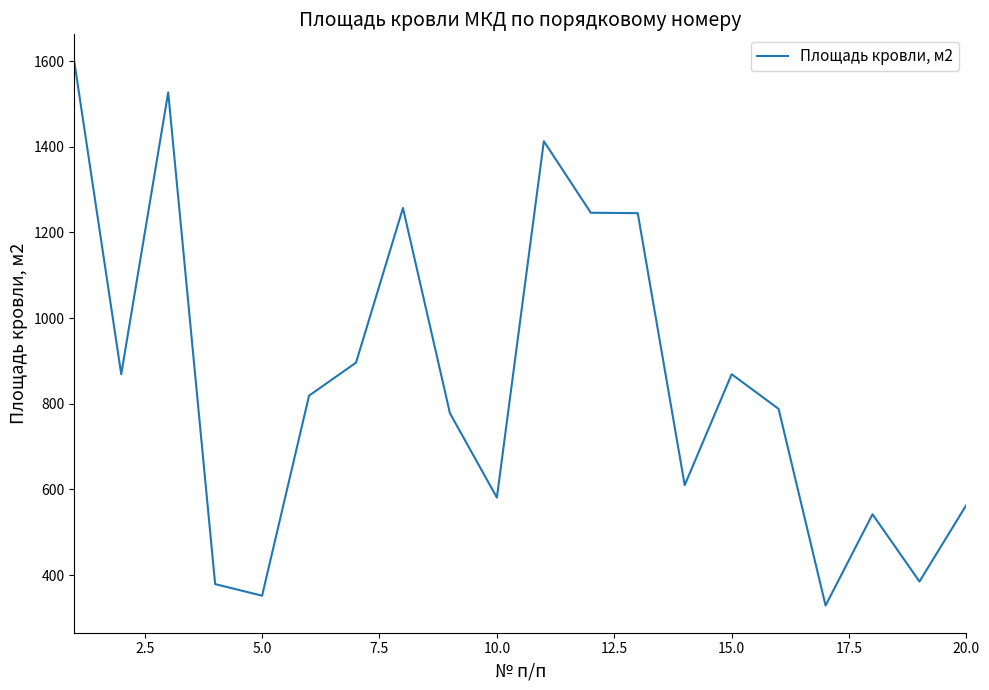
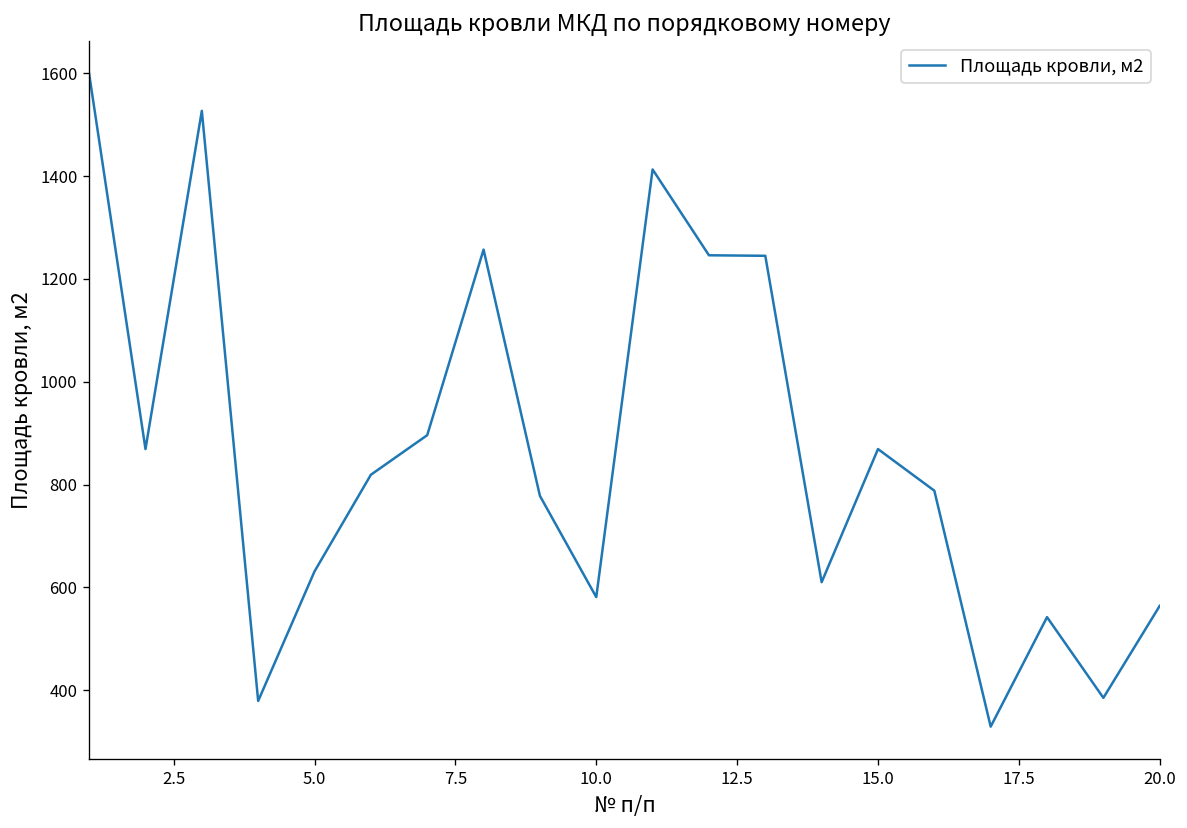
5.0: 350 -> 630
